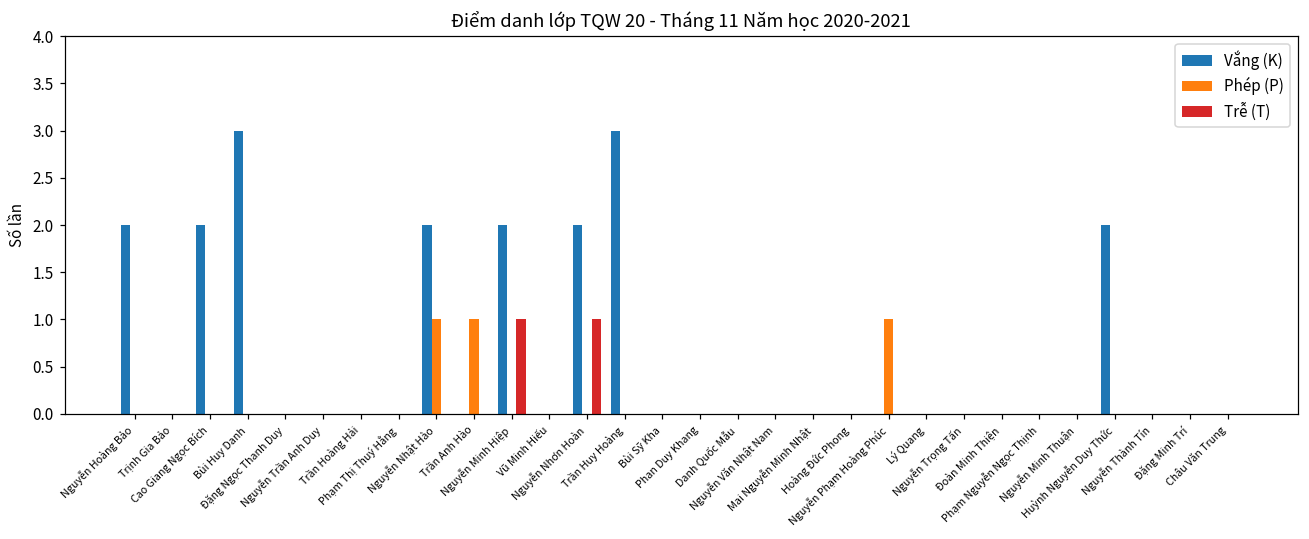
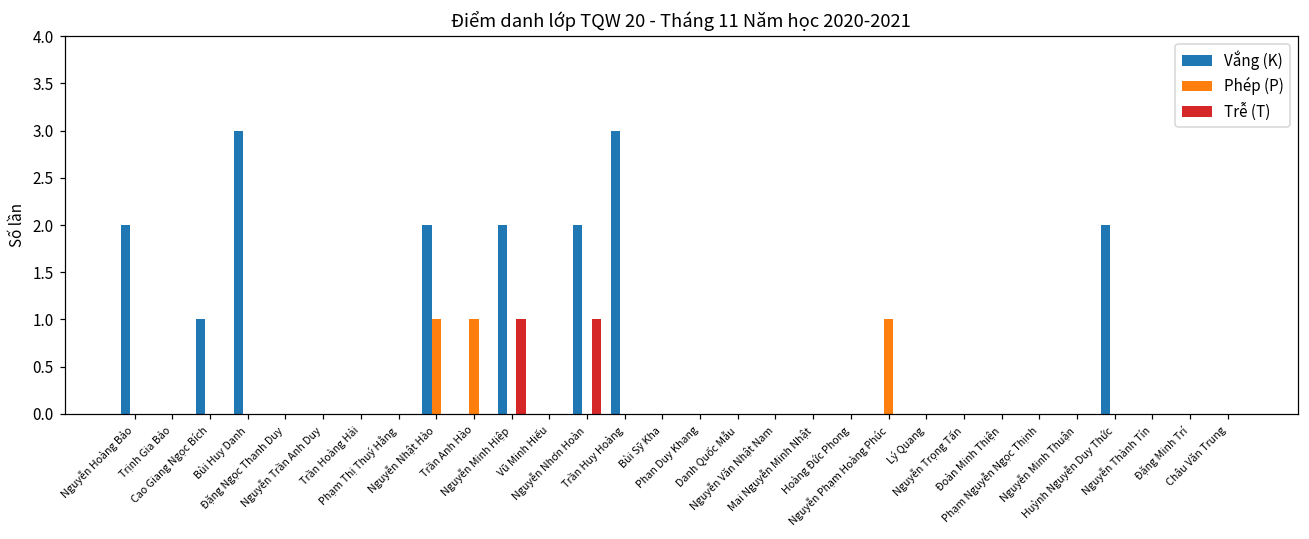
Vắng (K), Cao Giang Ngọc Bích: 2 -> 1
